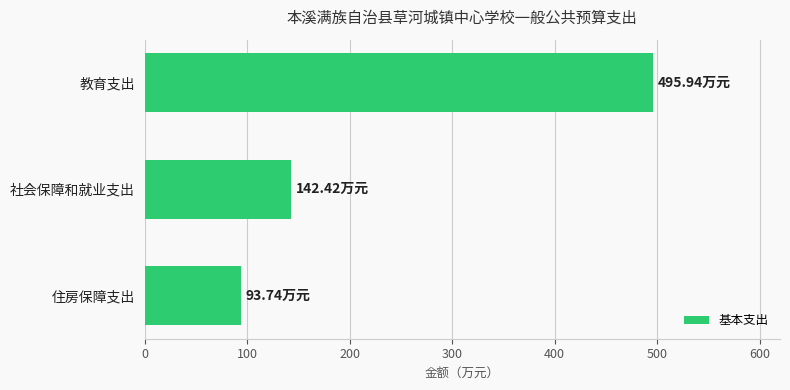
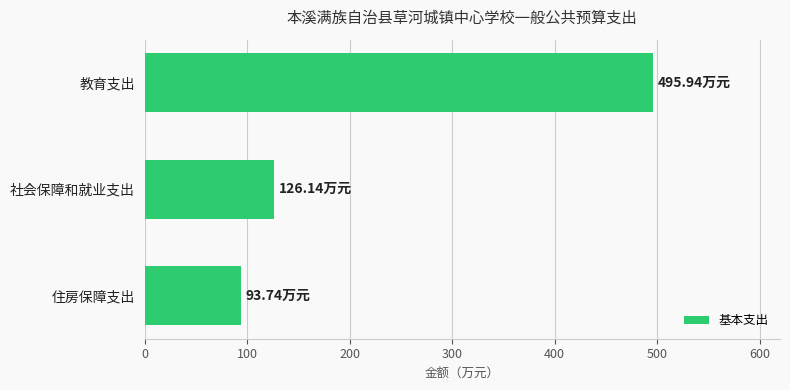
社会保障和就业支出: 142.42 -> 126.14
